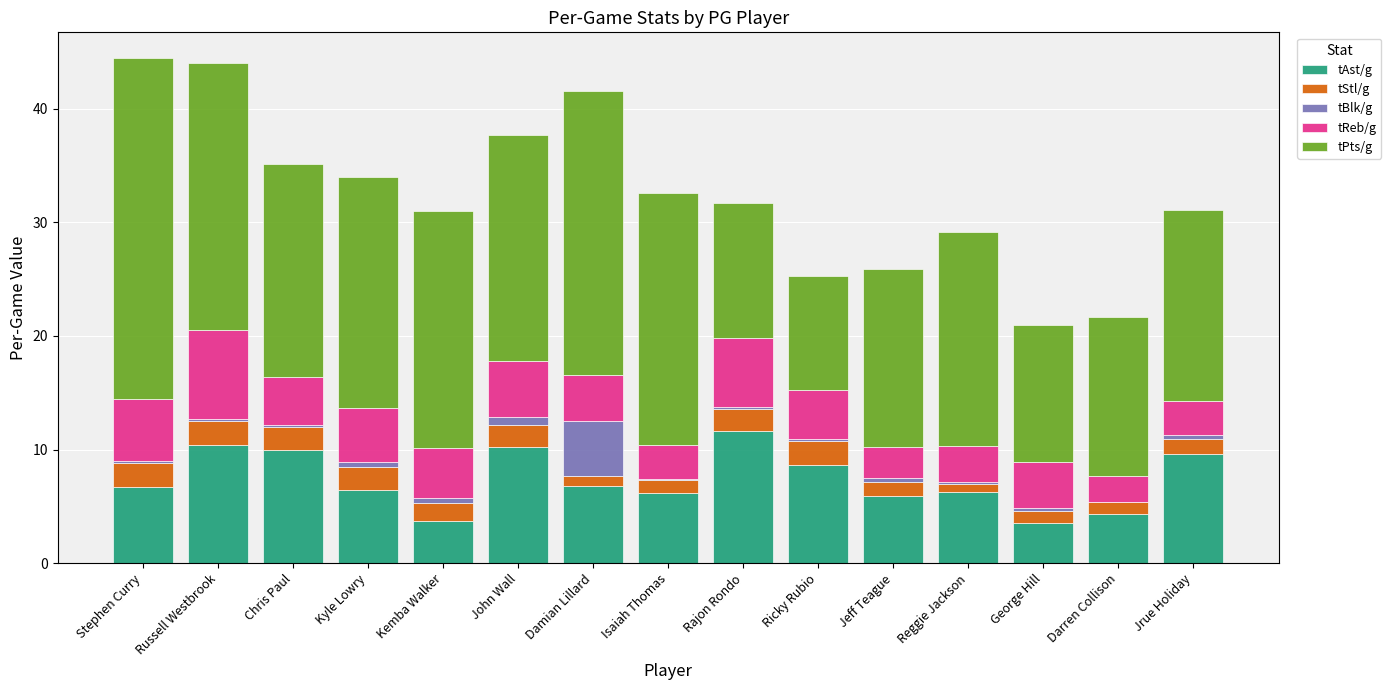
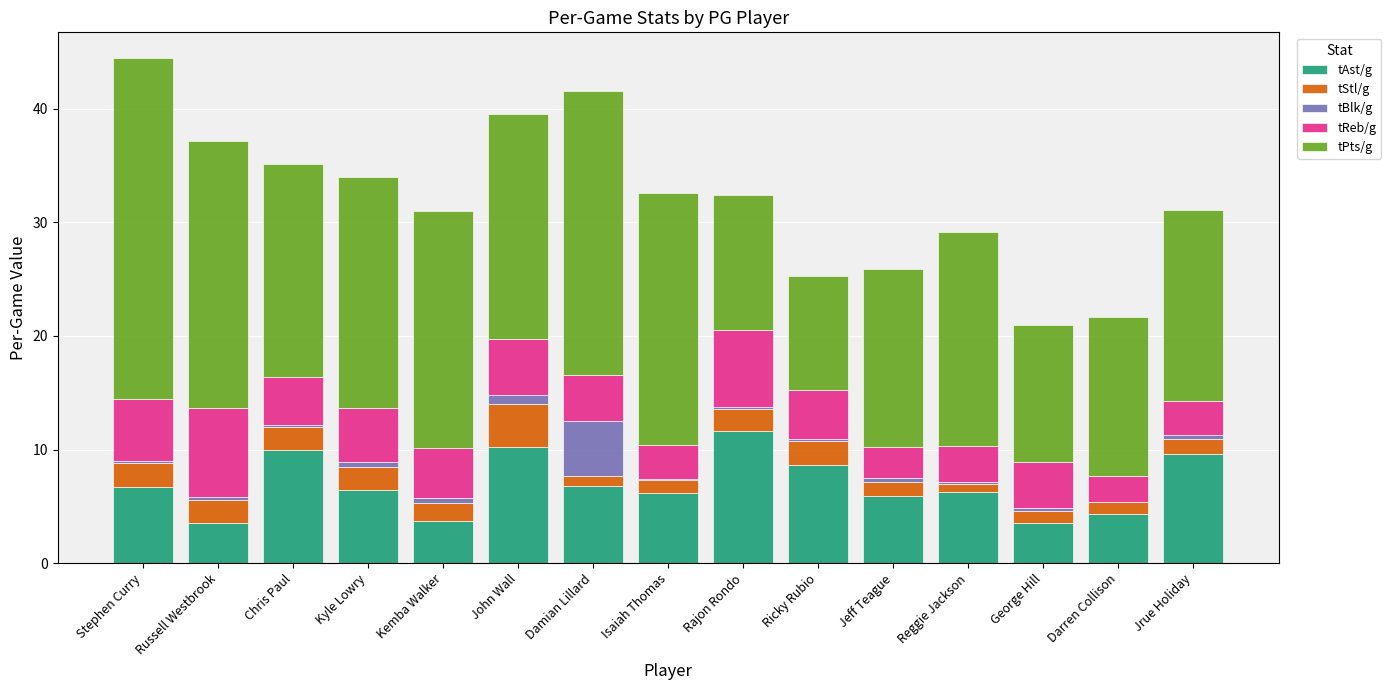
tAst/g, Russell Westbrook: 10.4 -> 3.5
tStl/g, John Wall: 1.9 -> 3.8
tReb/g, Rajon Rondo: 6.0 -> 6.8
